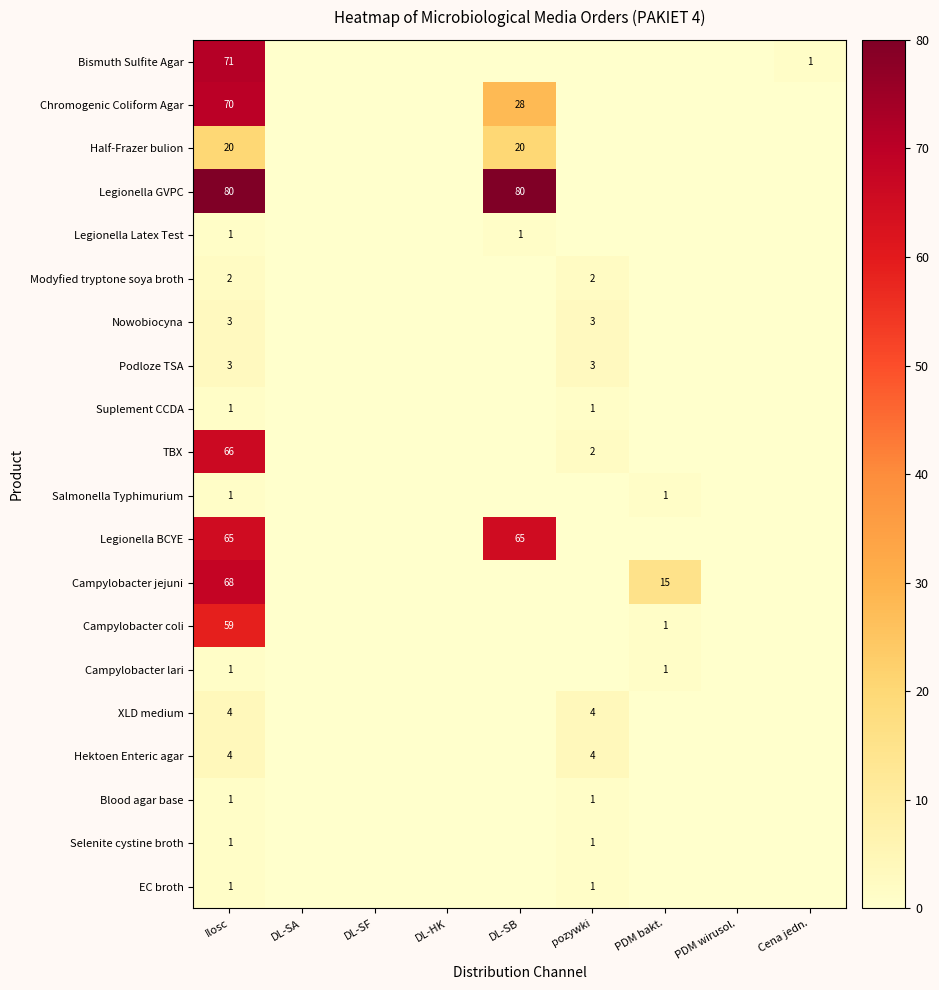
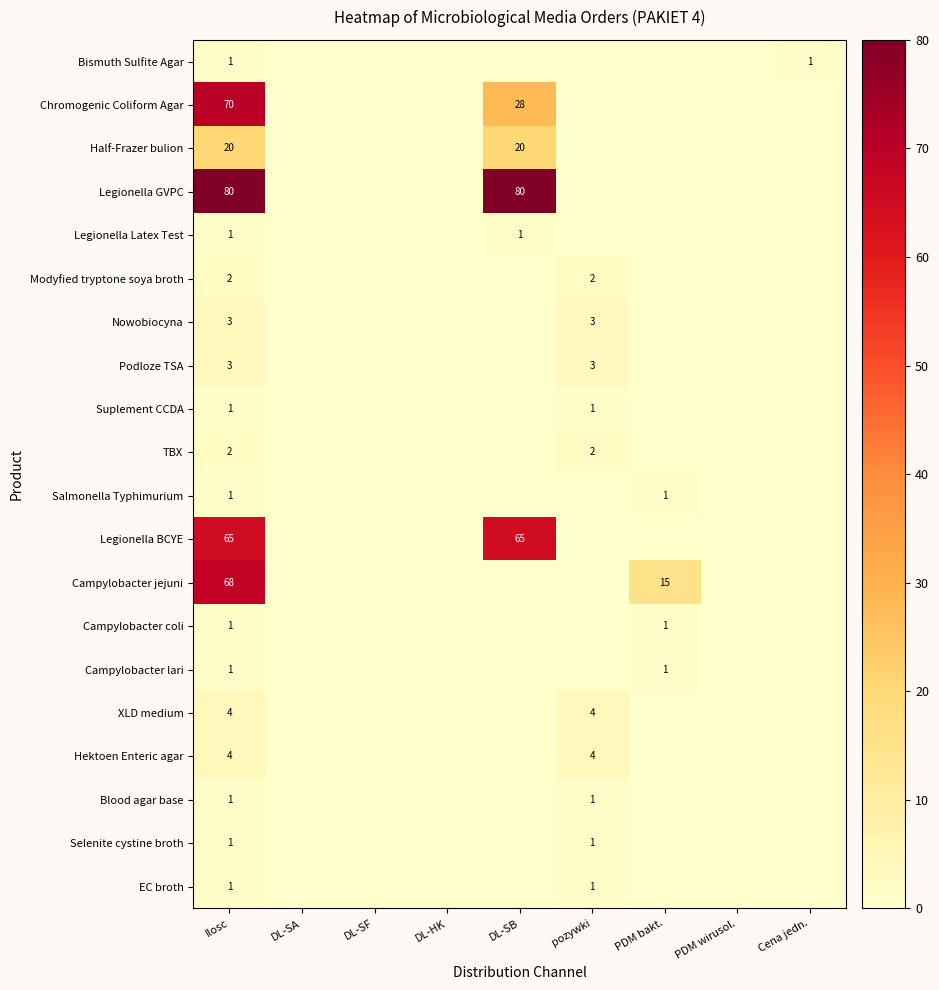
Bismuth Sulfite Agar, Ilosc: 71 -> 1
TBX, Ilosc: 66 -> 2
Campylobacter coli, Ilosc: 59 -> 1
